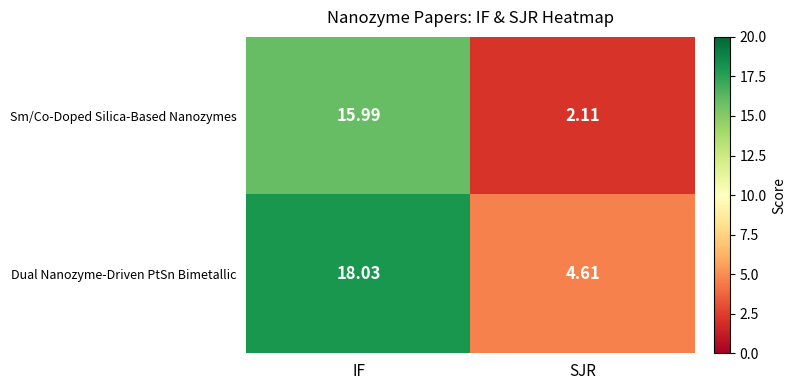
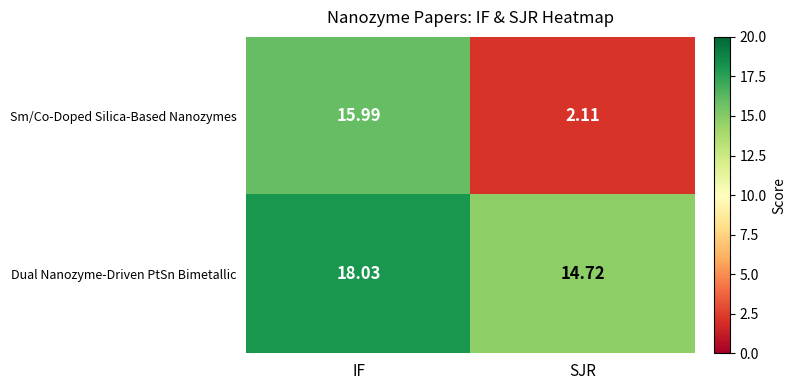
Dual Nanozyme-Driven PtSn Bimetallic, SJR: 4.61 -> 14.72
